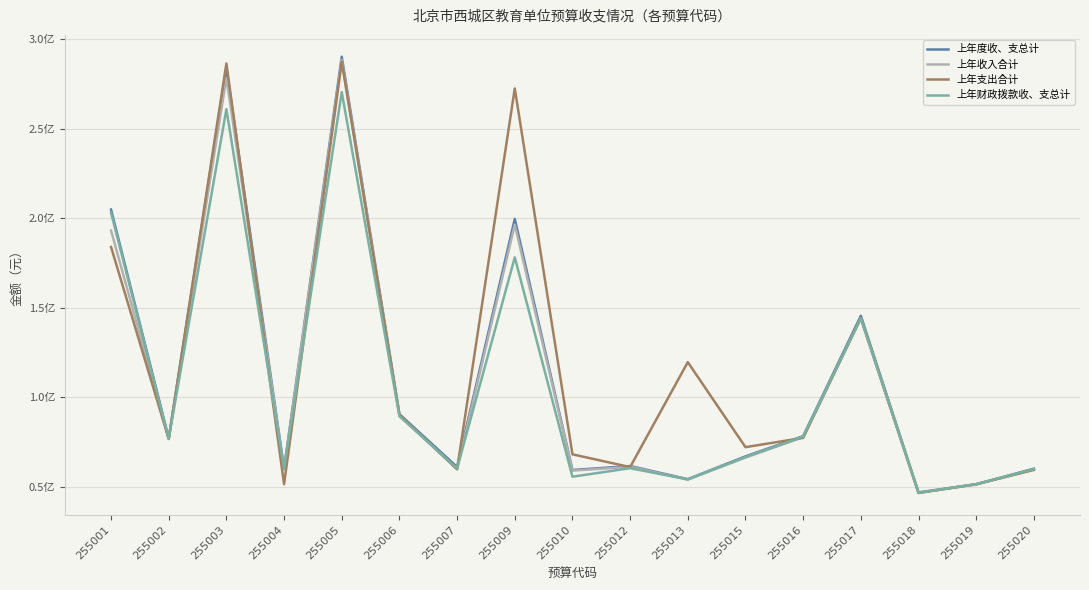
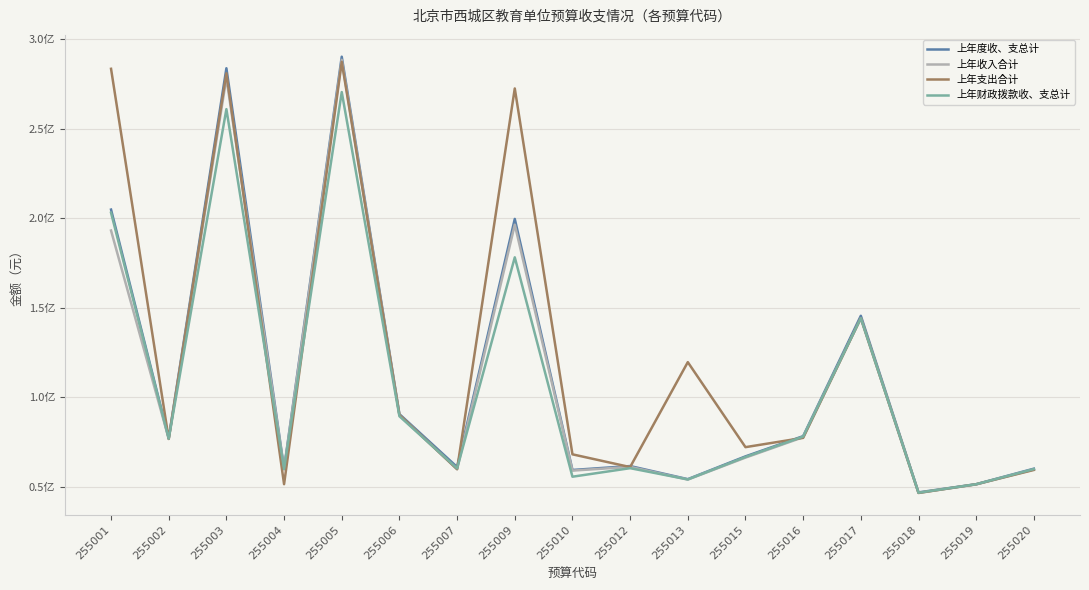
上年支出合计, 255001: 1.84亿 -> 2.83亿
上年支出合计, 255003: 2.86亿 -> 2.81亿
